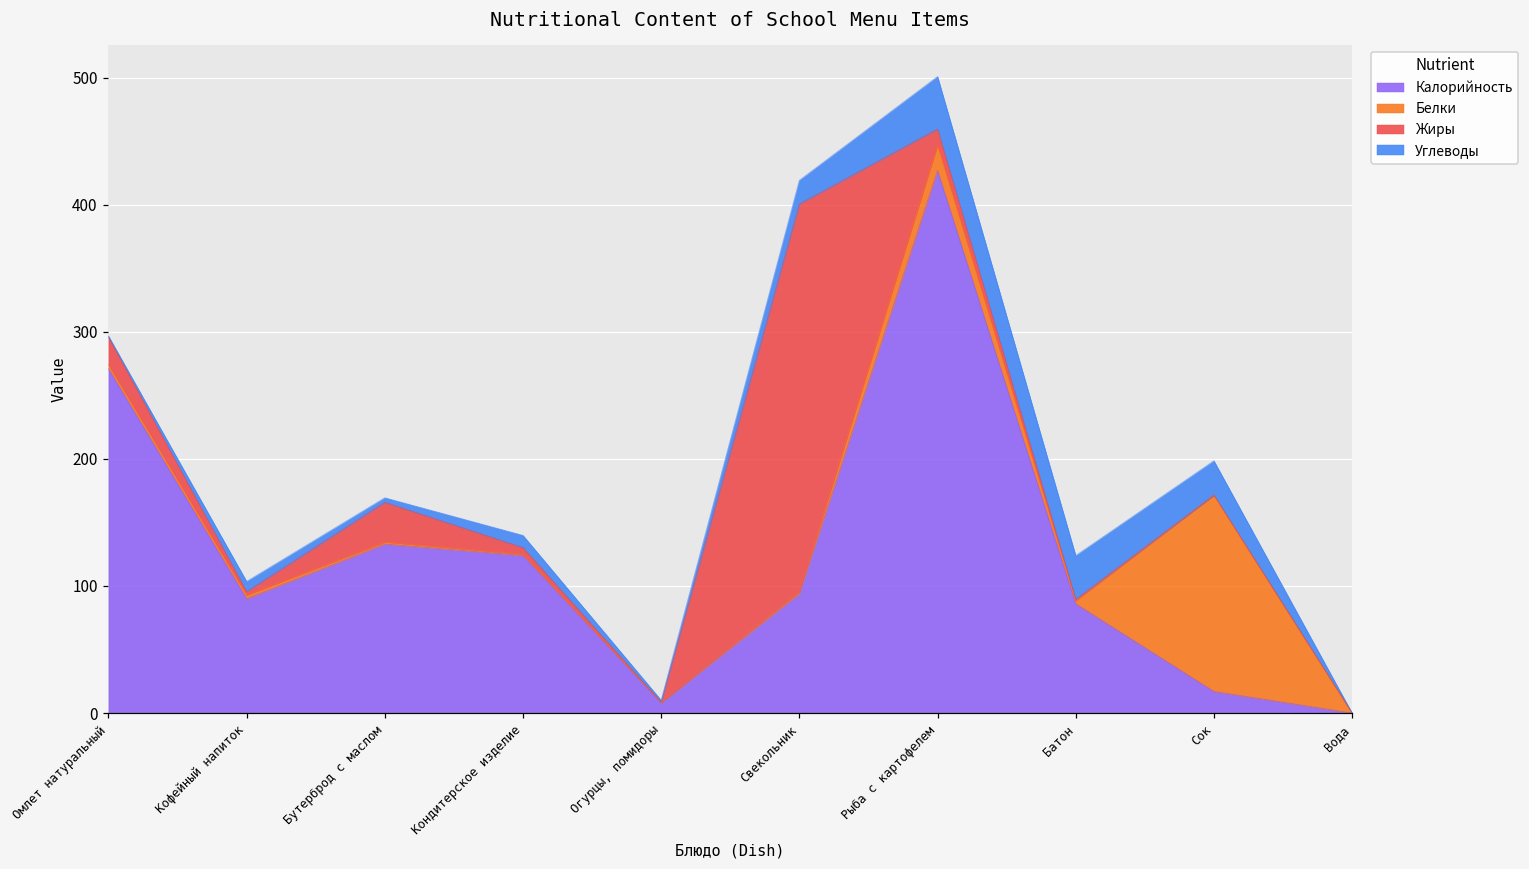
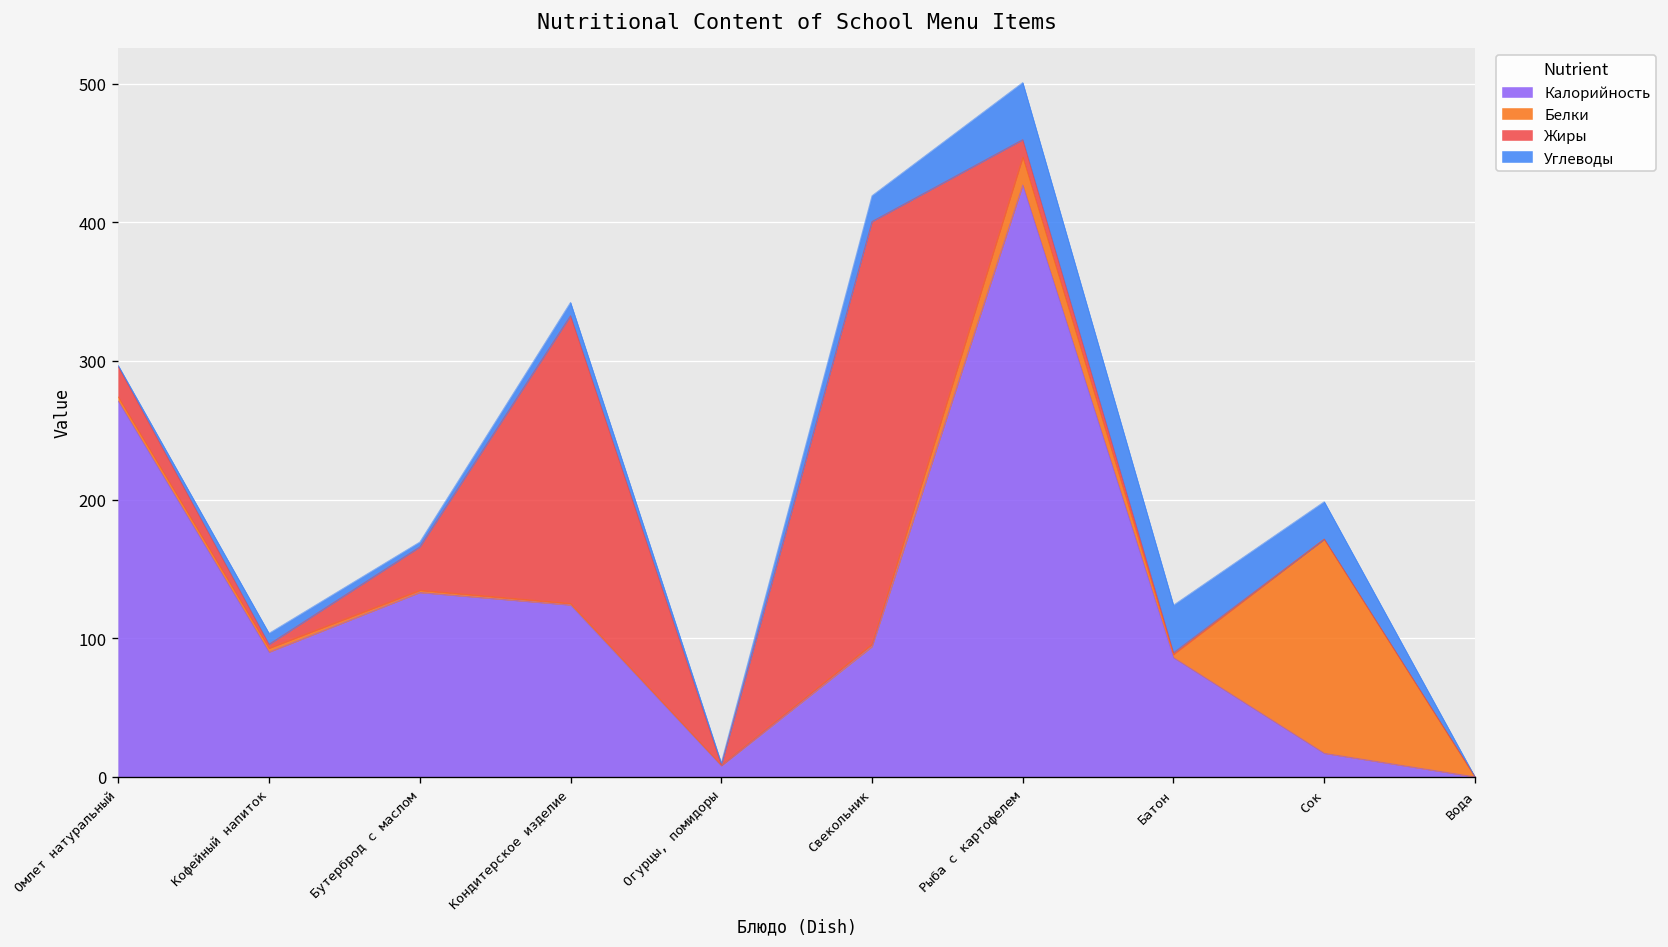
Жиры, Кондитерское изделие: 5 -> 208
